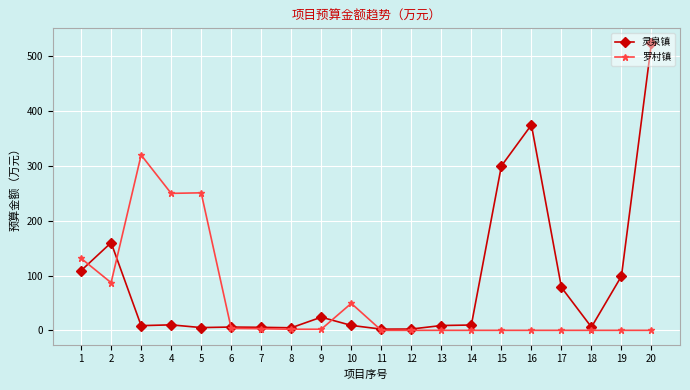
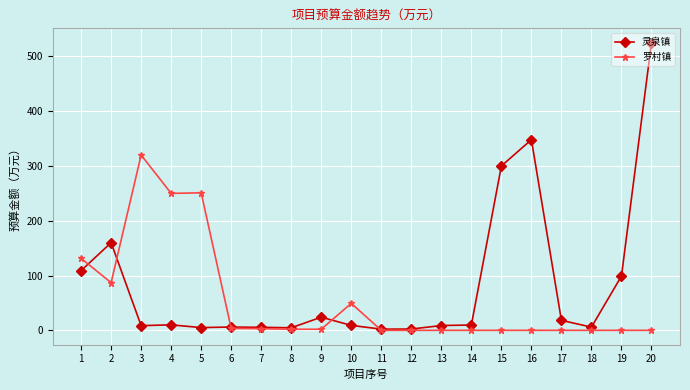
灵泉镇, 16: 380 -> 350
灵泉镇, 17: 80 -> 20
